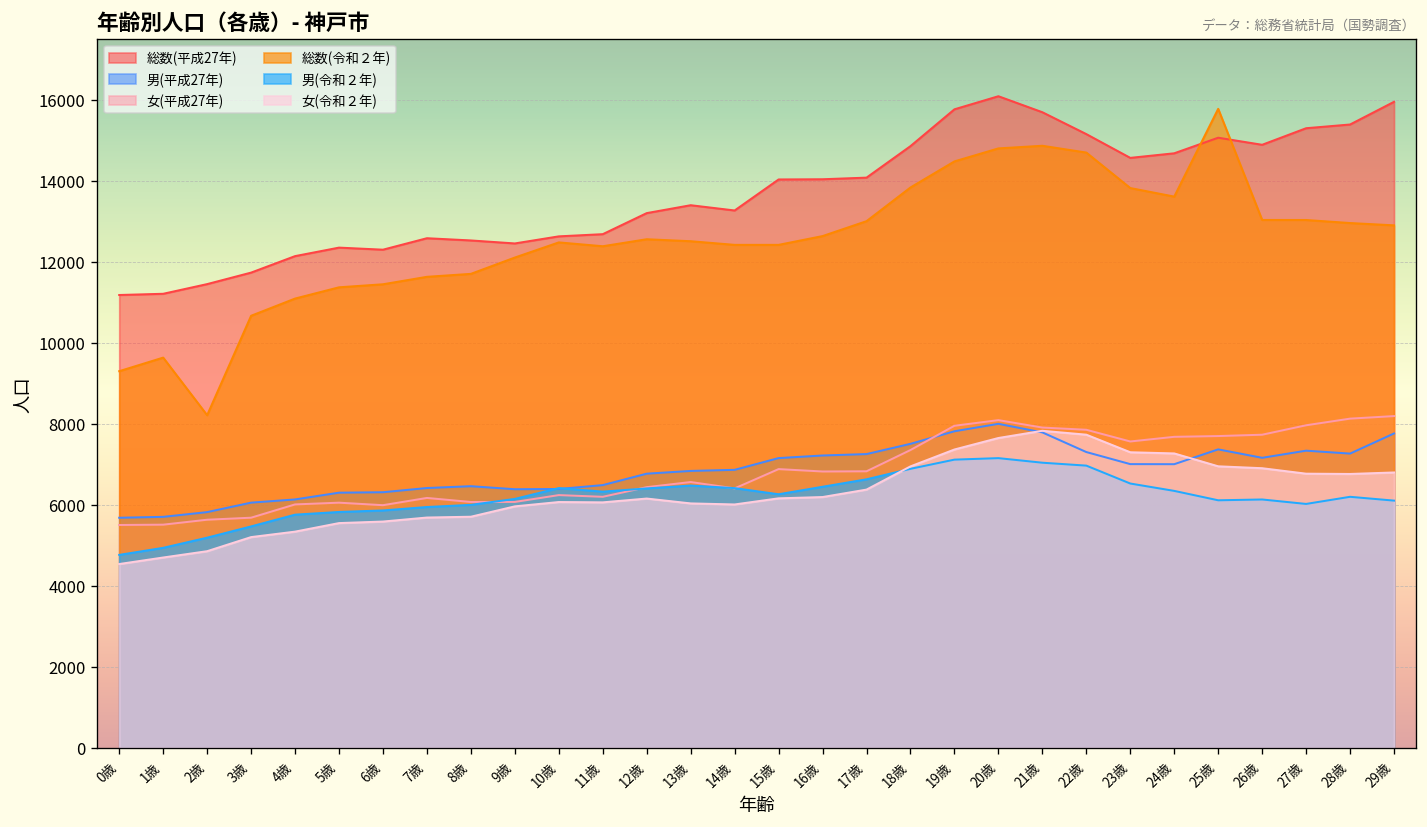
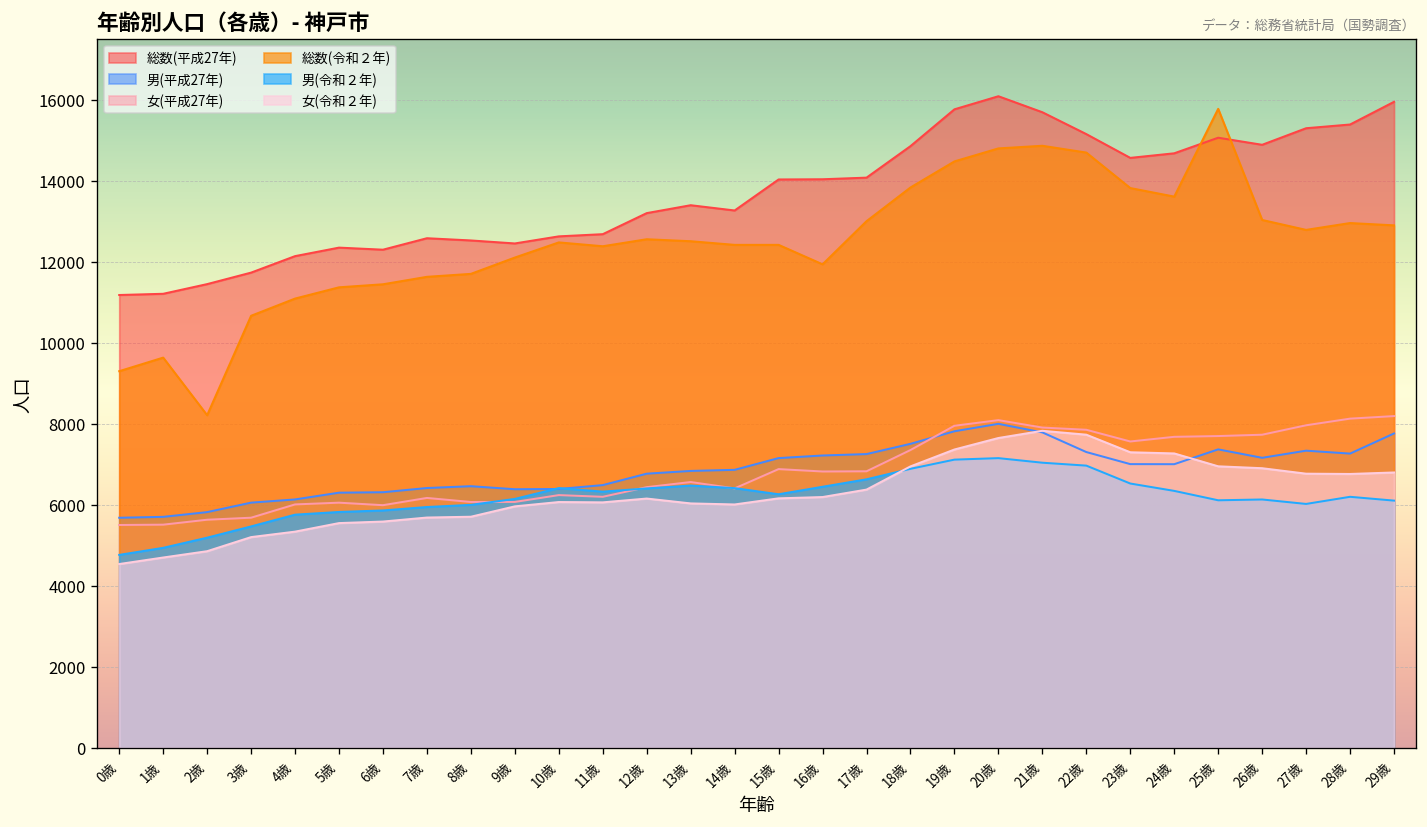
総数(令和２年), 16歳: 12600 -> 11900
総数(令和２年), 27歳: 13000 -> 12800
